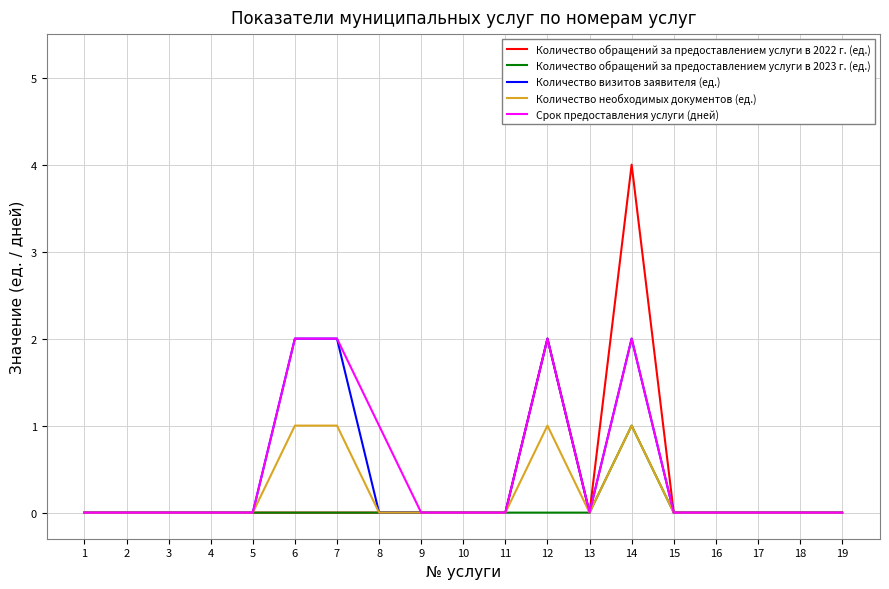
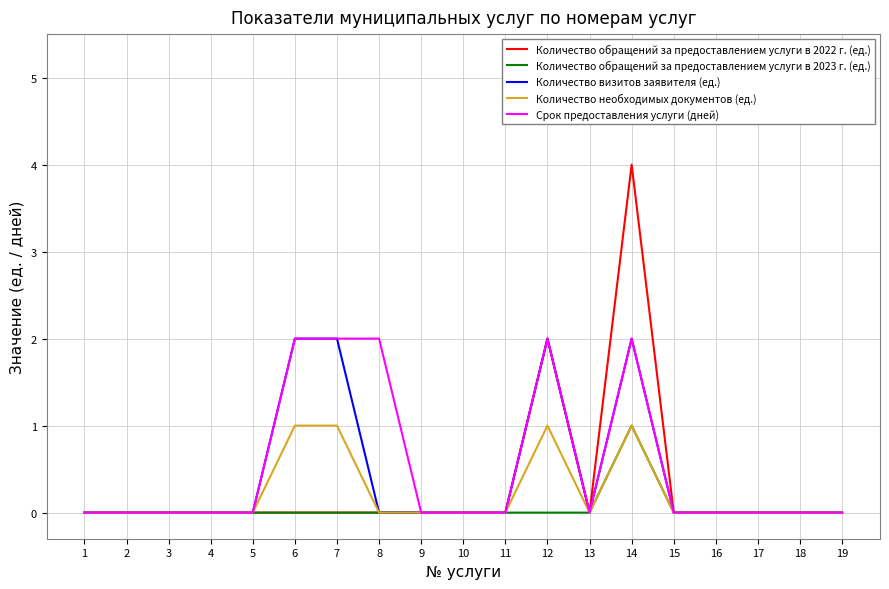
Срок предоставления услуги (дней), 8: 1 -> 2
